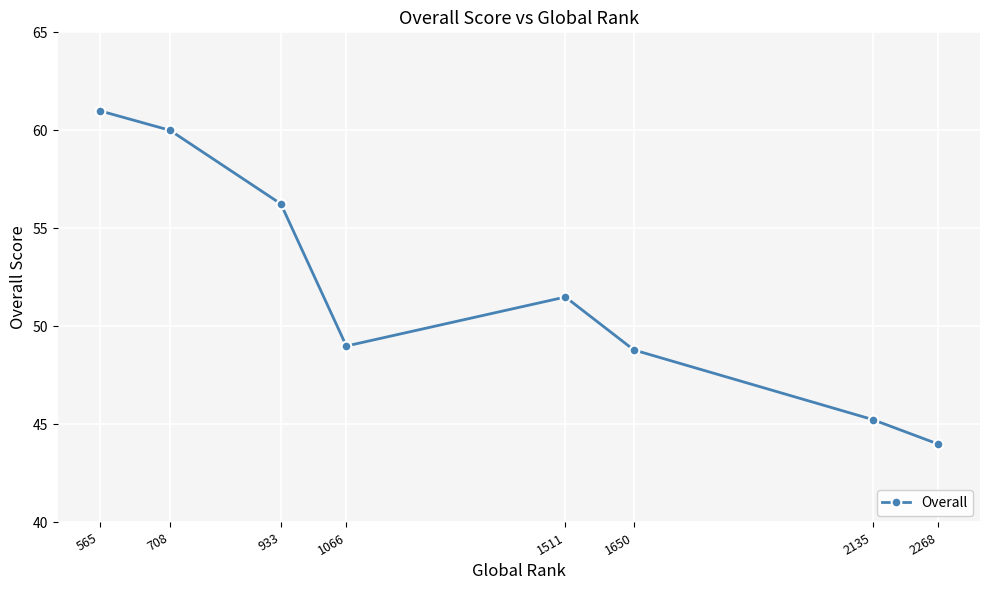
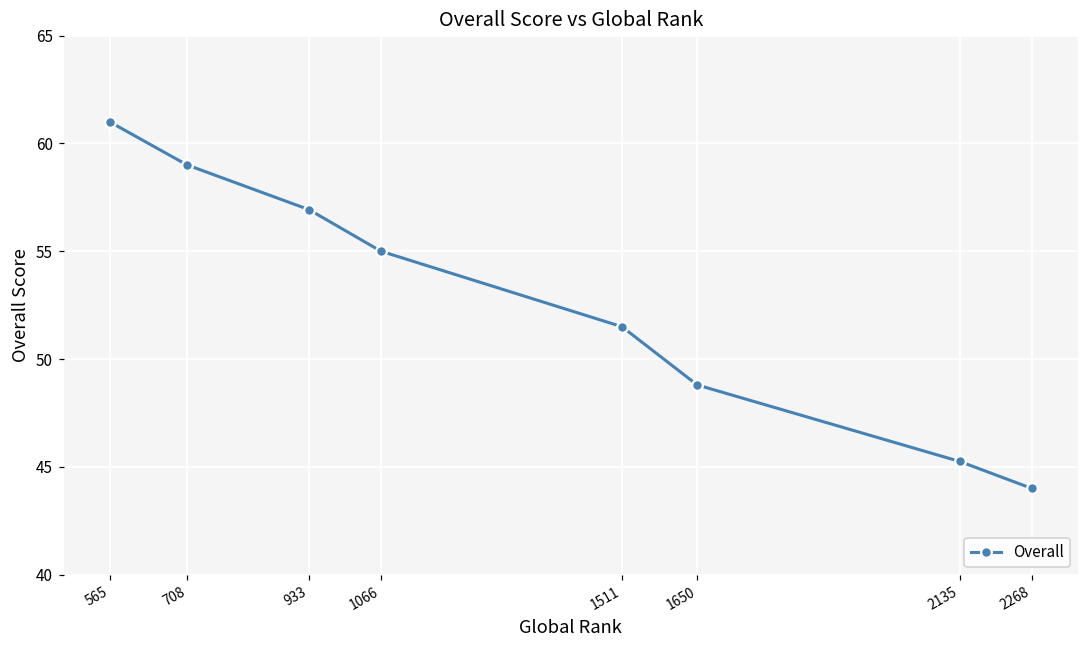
708: 60 -> 59
933: 56.3 -> 56.9
1066: 49 -> 55
